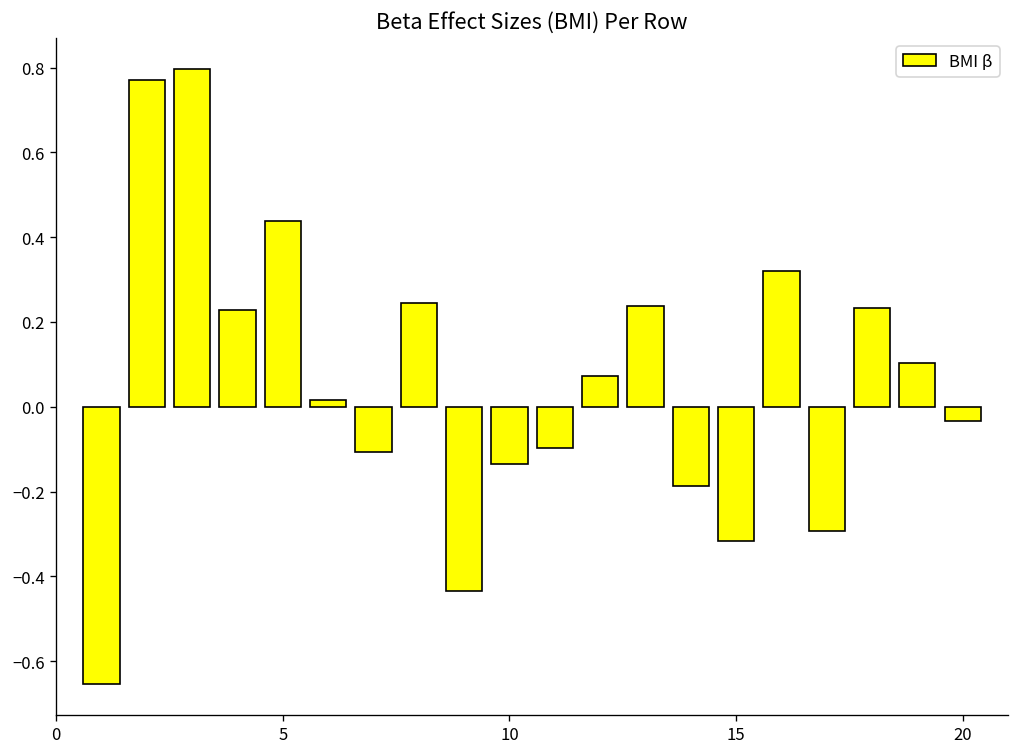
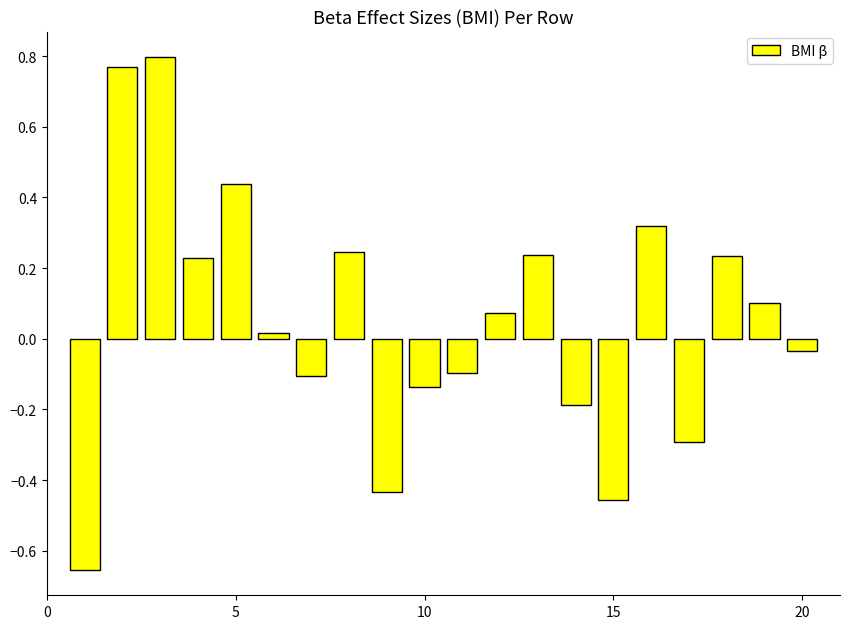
15: -0.32 -> -0.46
